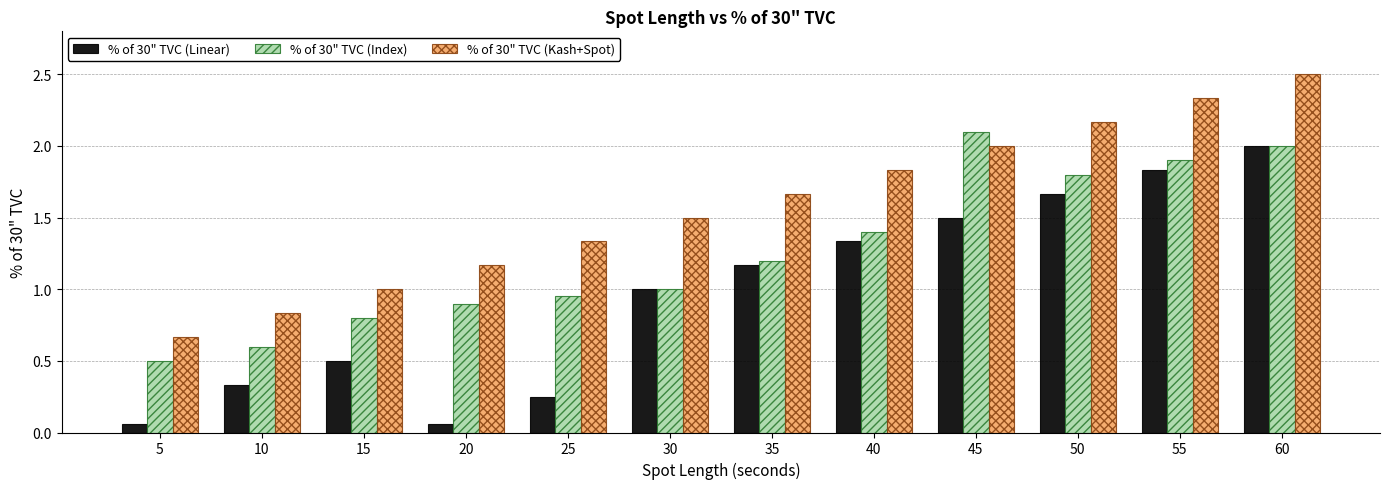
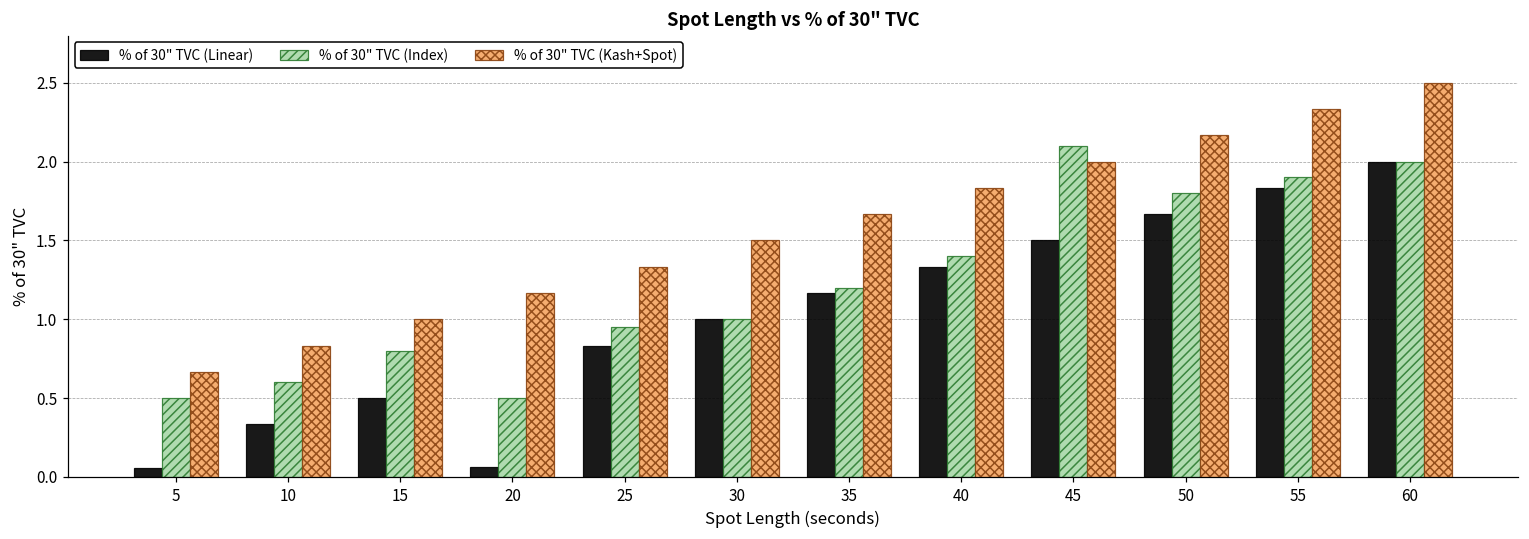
% of 30" TVC (Index), 20: 0.9 -> 0.5
% of 30" TVC (Linear), 25: 0.25 -> 0.83
